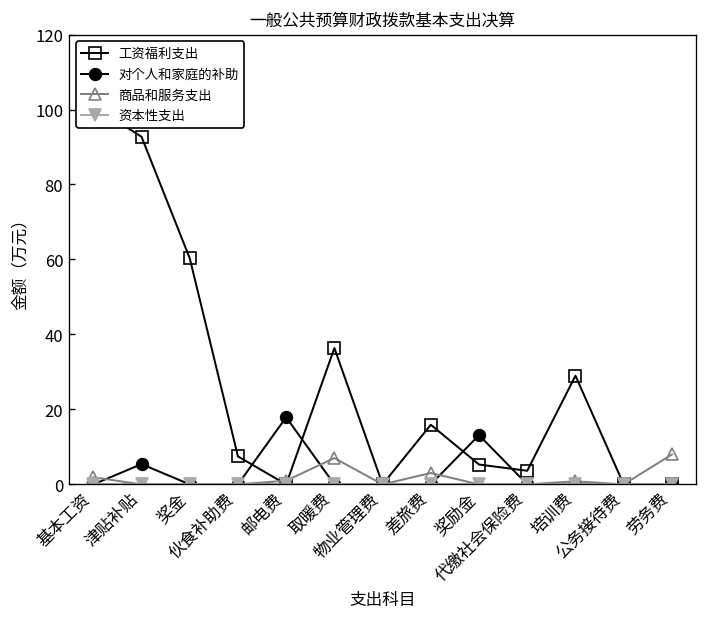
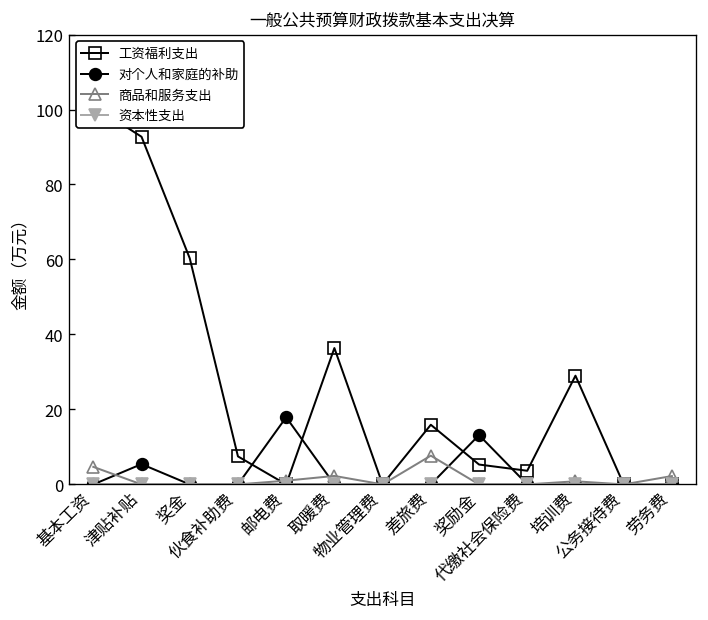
商品和服务支出, 基本工资: 2 -> 5
商品和服务支出, 取暖费: 7 -> 2
商品和服务支出, 差旅费: 3 -> 8
商品和服务支出, 劳务费: 8 -> 2
